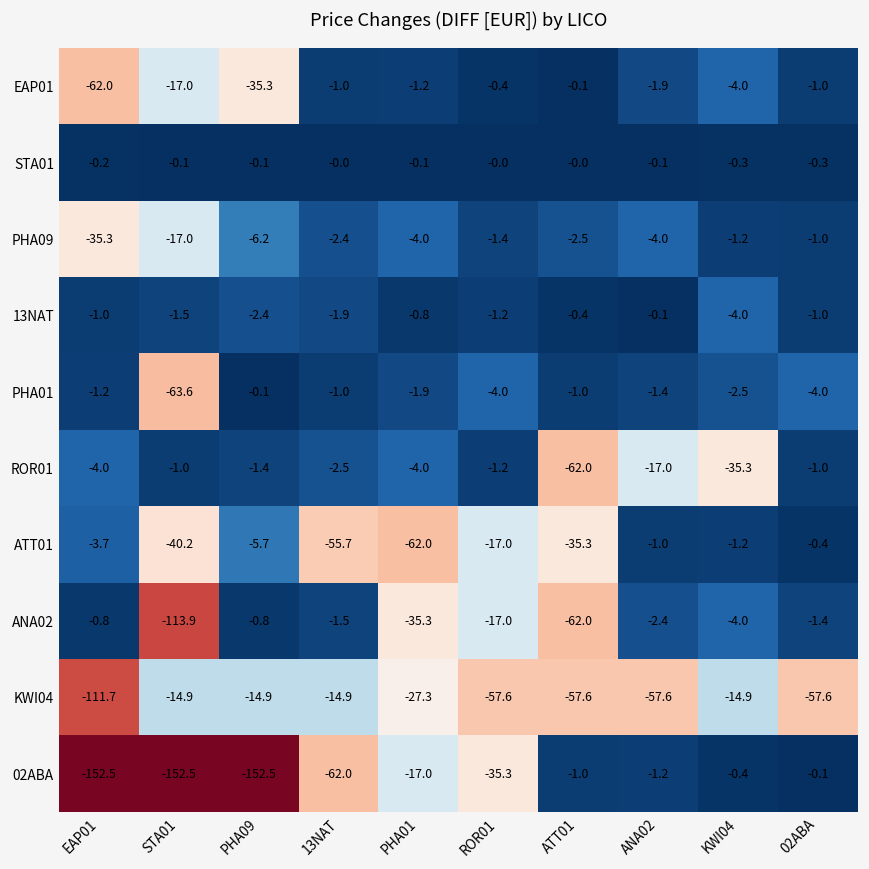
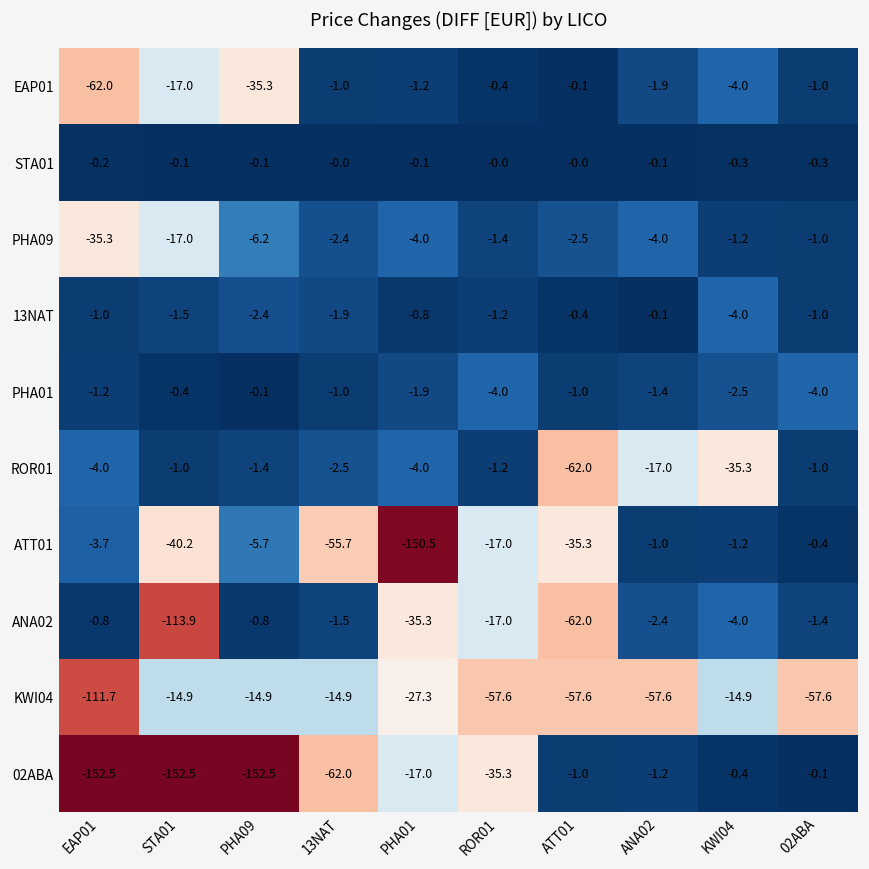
PHA01, STA01: -63.6 -> -0.4
ATT01, PHA01: -62.0 -> -150.5
